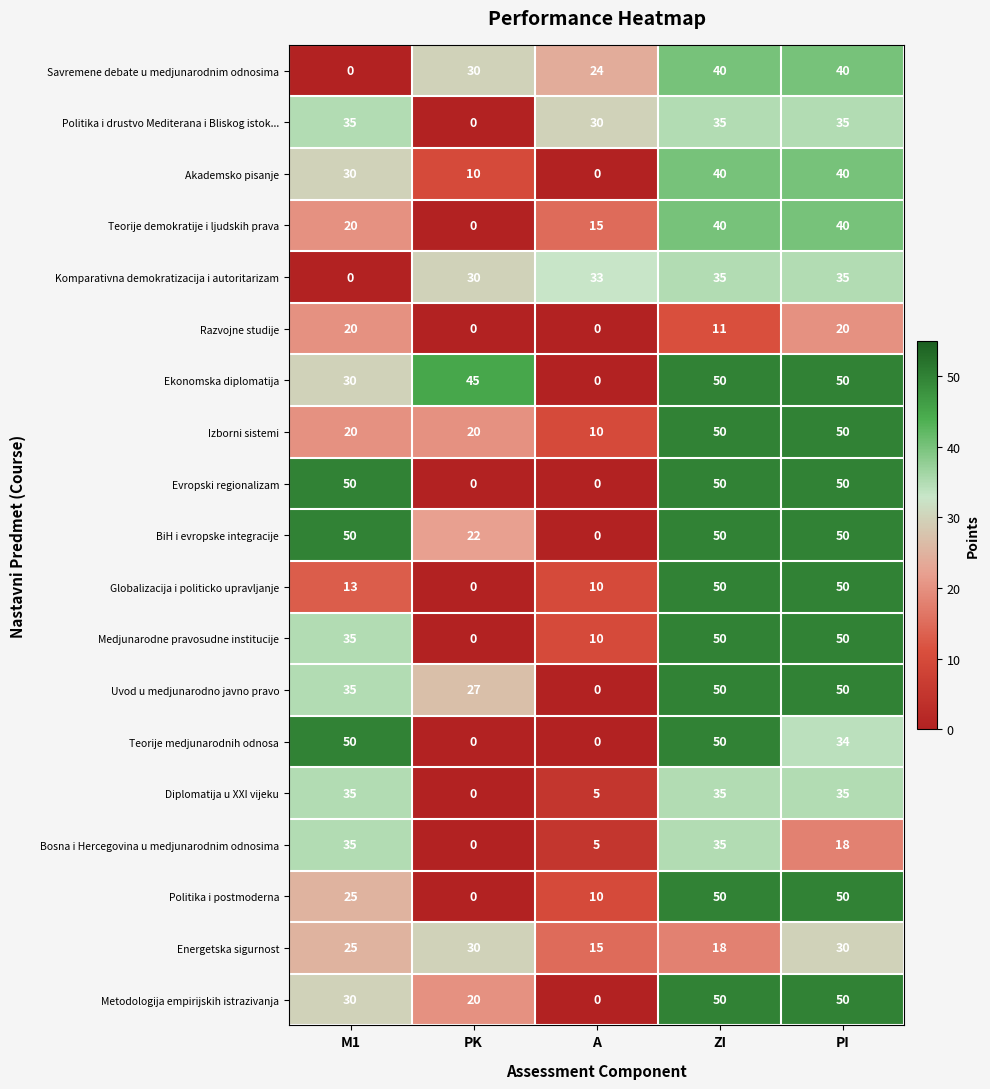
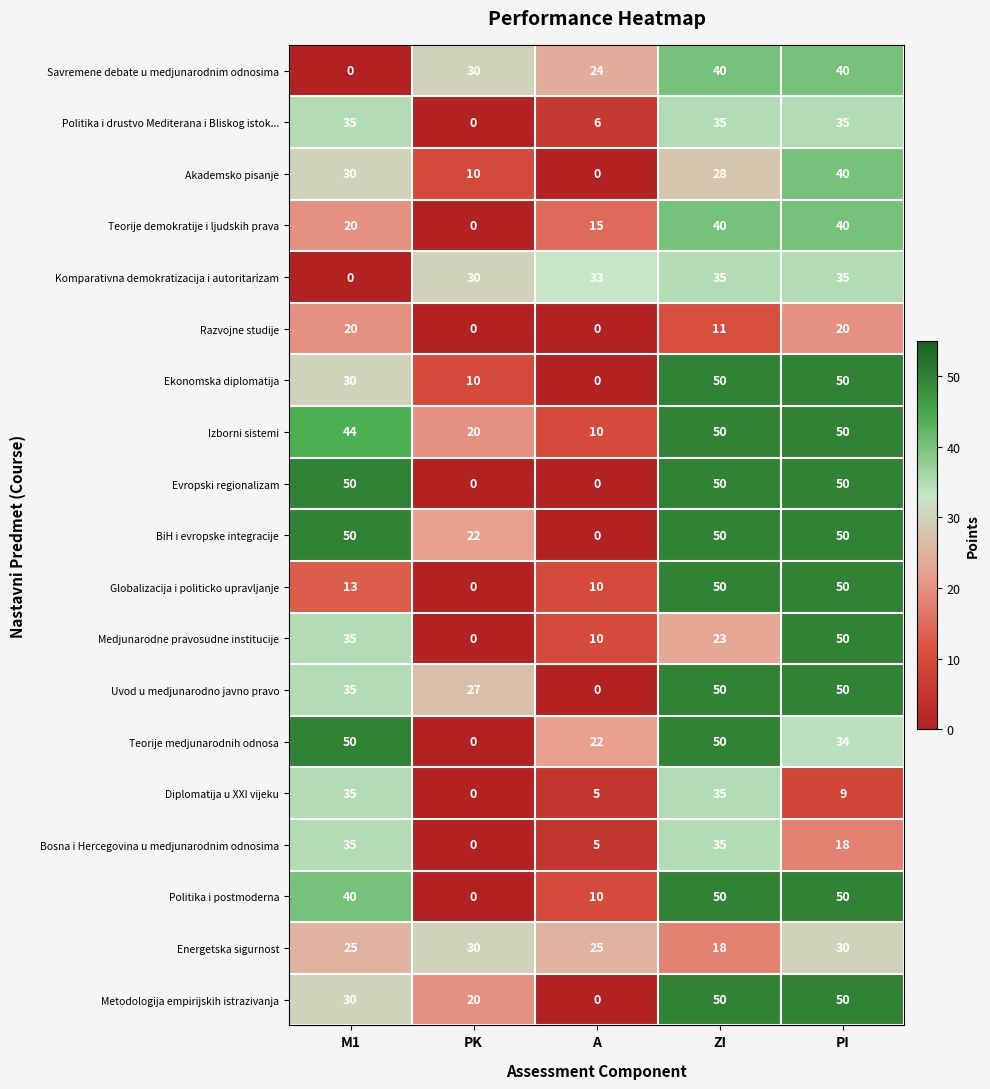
Politika i drustvo Mediterana i Bliskog istok..., A: 30 -> 6
Akademsko pisanje, ZI: 40 -> 28
Ekonomska diplomatija, PK: 45 -> 10
Izborni sistemi, M1: 20 -> 44
Medjunarodne pravosudne institucije, ZI: 50 -> 23
Teorije medjunarodnih odnosa, A: 0 -> 22
Diplomatija u XXI vijeku, PI: 35 -> 9
Politika i postmoderna, M1: 25 -> 40
Energetska sigurnost, A: 15 -> 25
